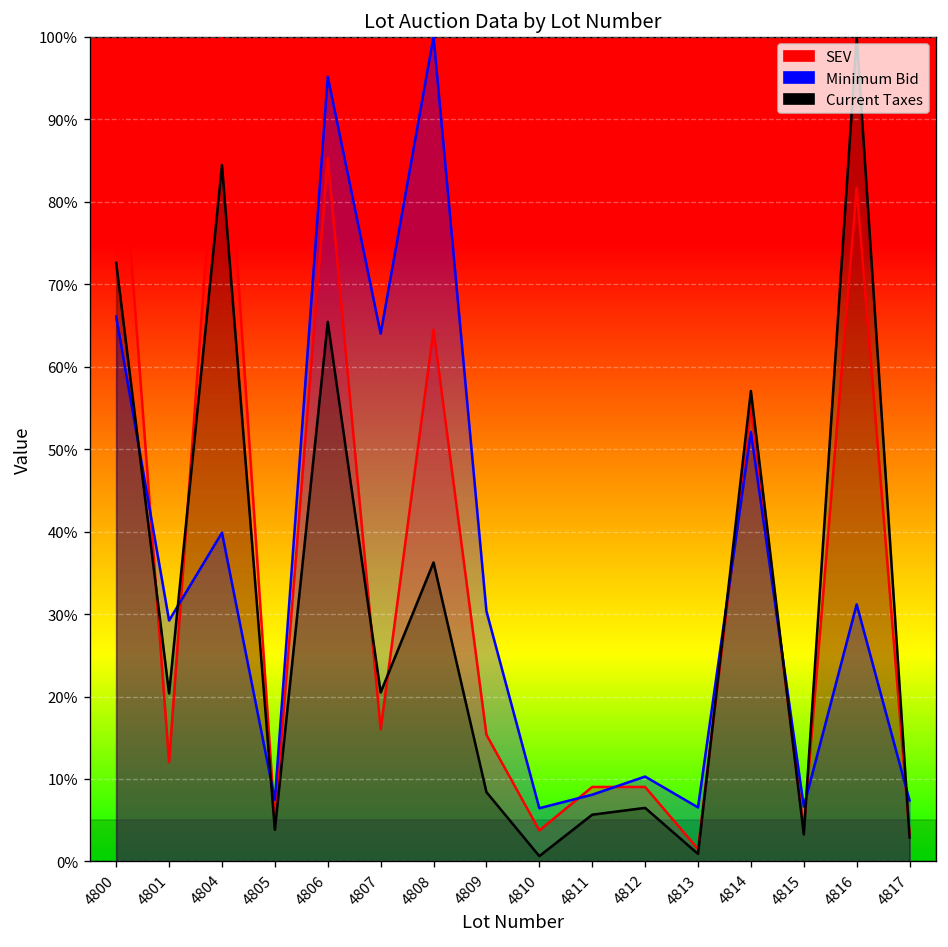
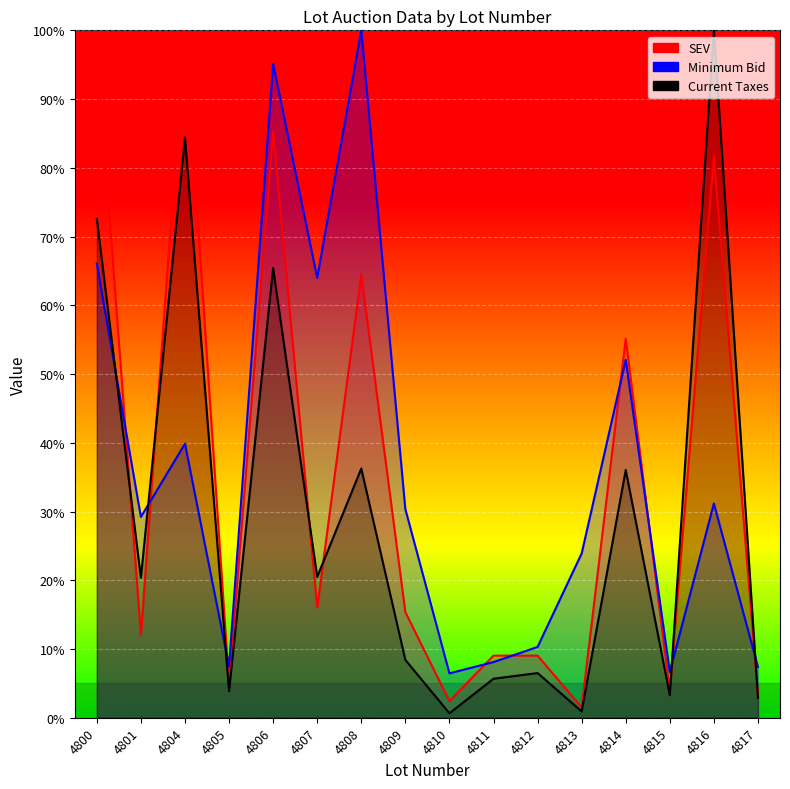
SEV, 4810: 4% -> 2%
Minimum Bid, 4813: 7% -> 24%
Current Taxes, 4814: 57% -> 36%
